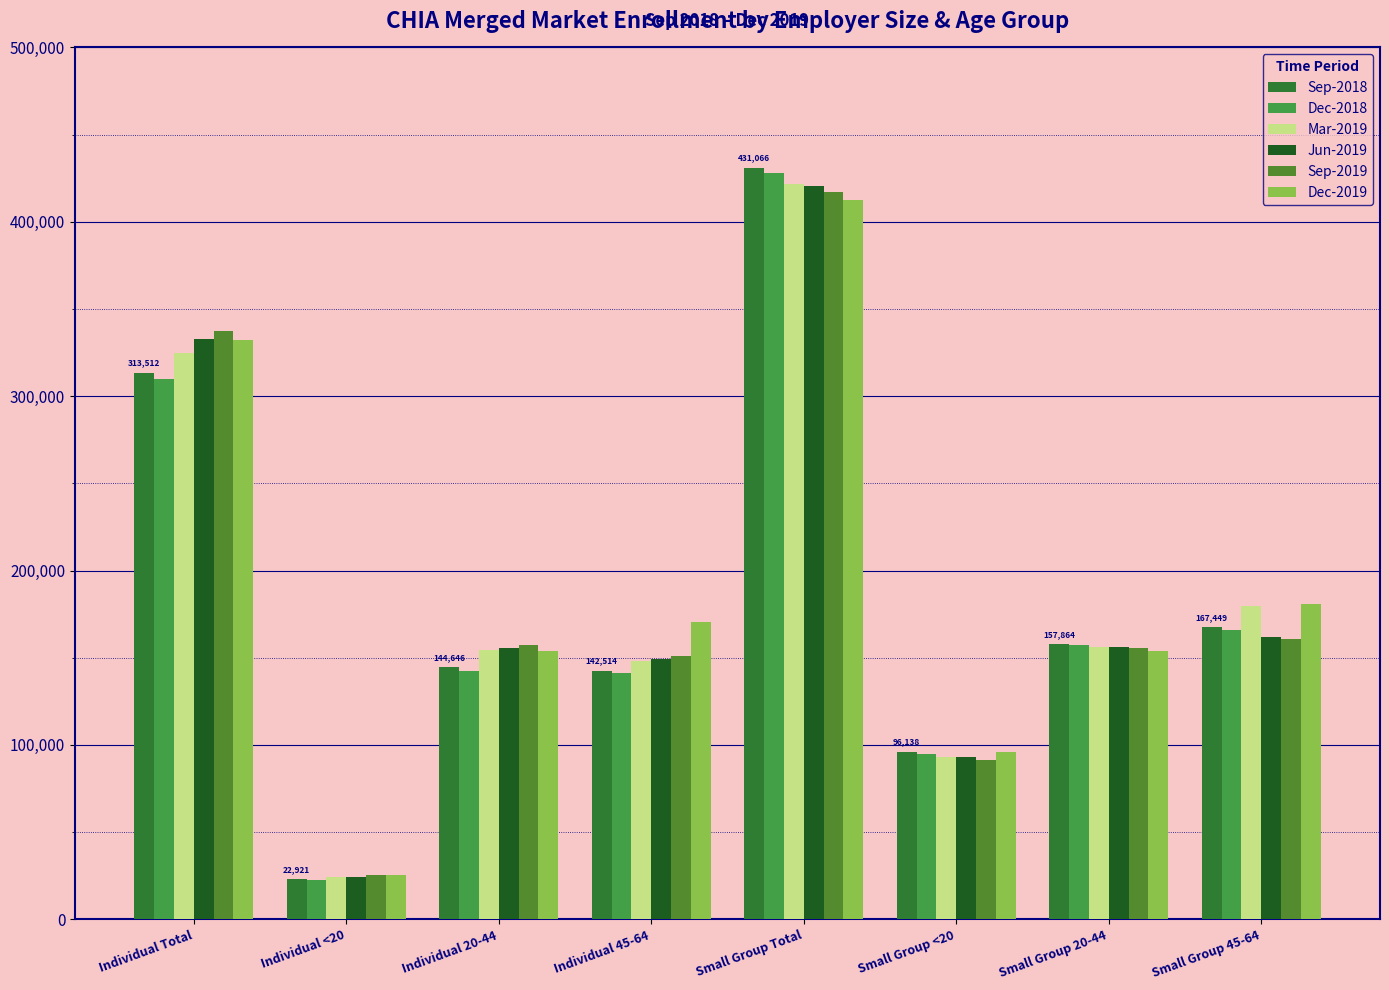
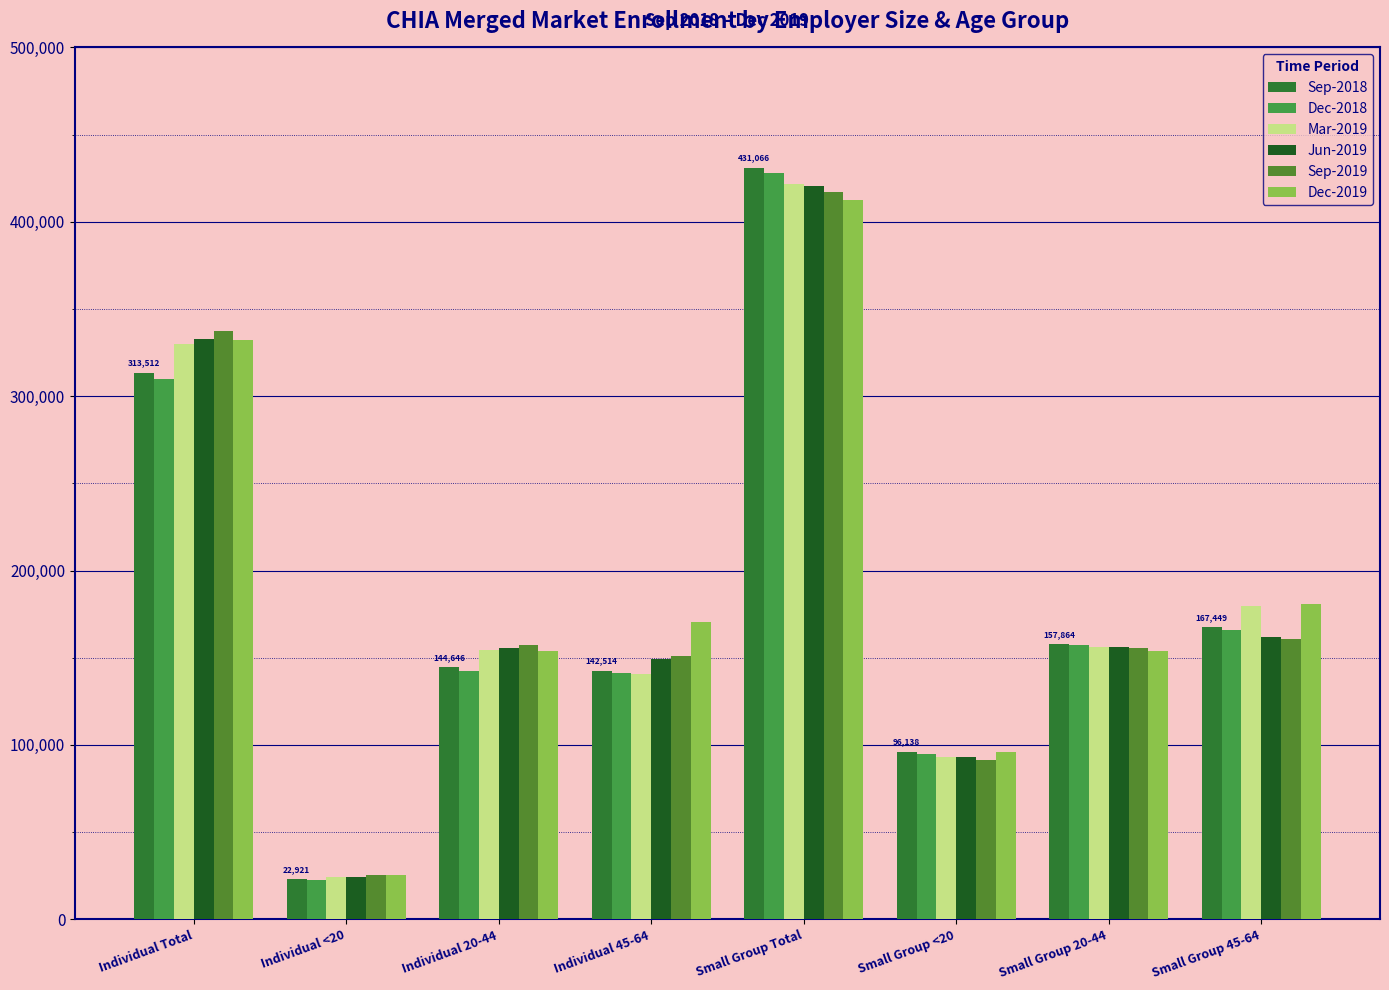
Mar-2019, Individual Total: 325,000 -> 330,000
Mar-2019, Individual 45-64: 148,000 -> 141,000
